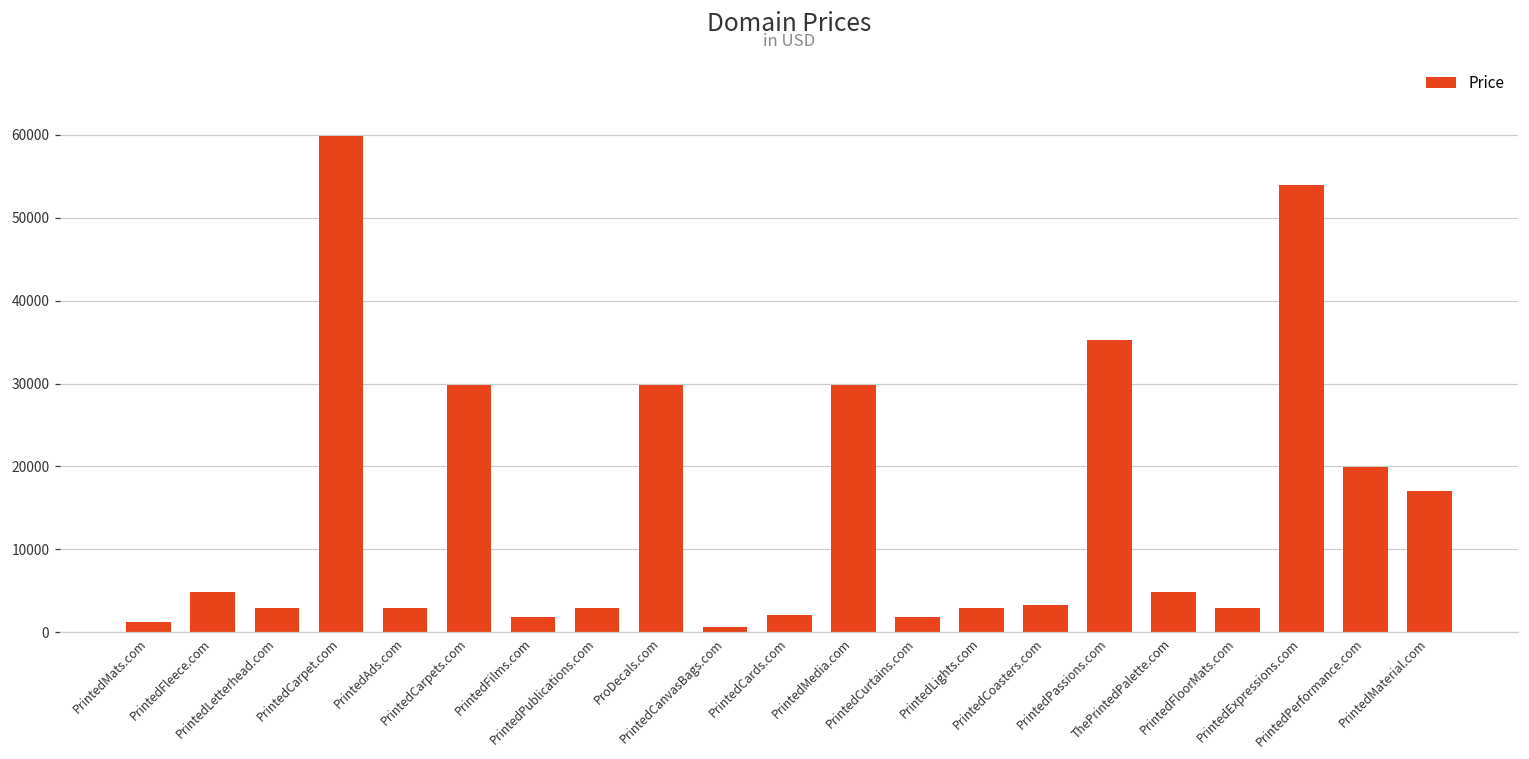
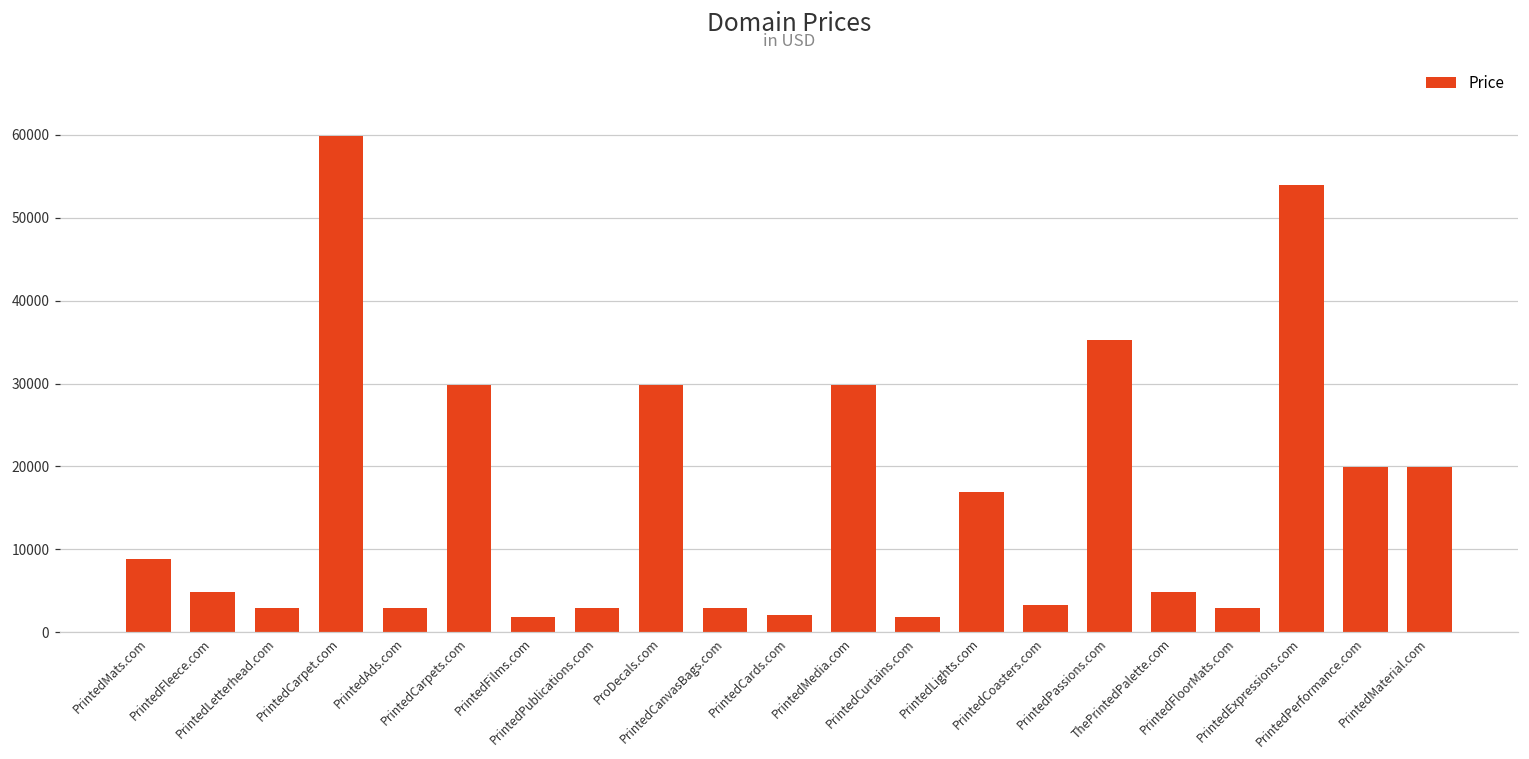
PrintedMats.com: 1000 -> 9000
PrintedCanvasBags.com: 1000 -> 3000
PrintedLights.com: 3000 -> 17000
PrintedMaterial.com: 17000 -> 20000
